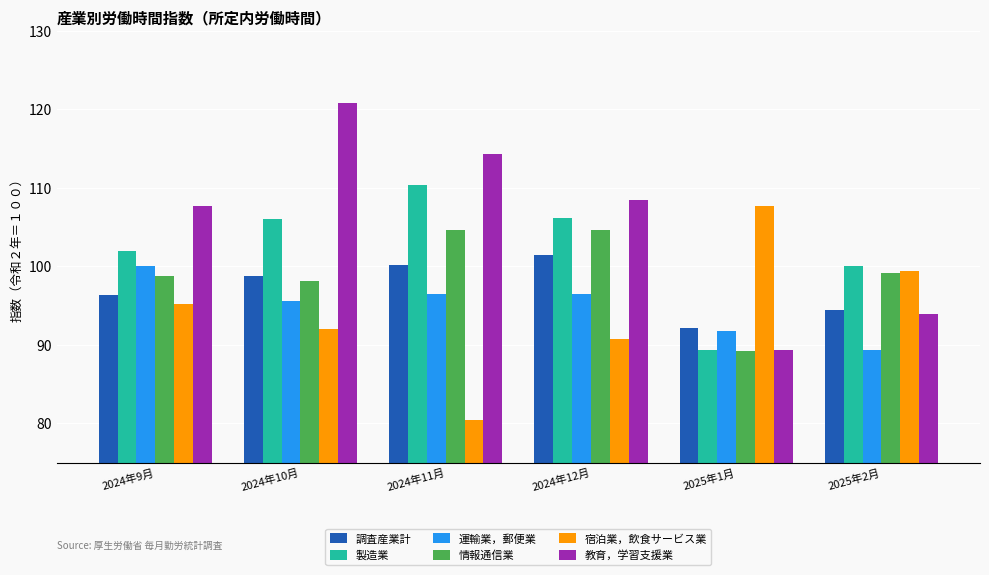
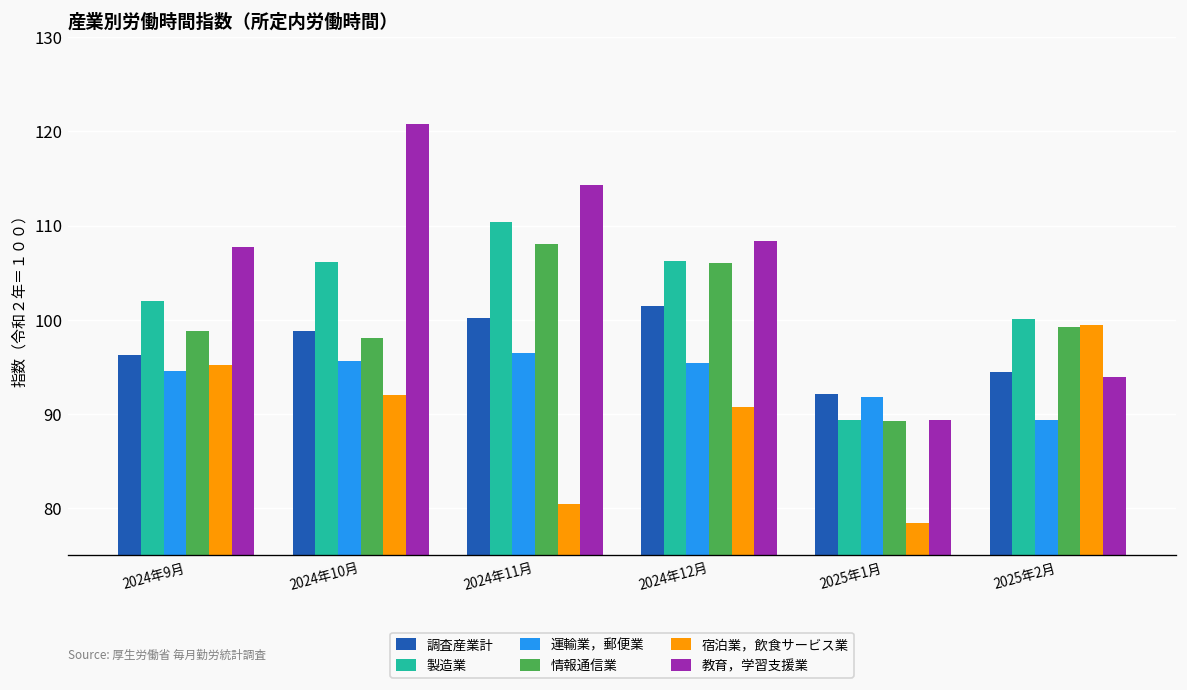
運輸業，郵便業, 2024年9月: 100 -> 95
情報通信業, 2024年11月: 105 -> 108
運輸業，郵便業, 2024年12月: 97 -> 95
情報通信業, 2024年12月: 105 -> 106
宿泊業，飲食サービス業, 2025年1月: 108 -> 78
